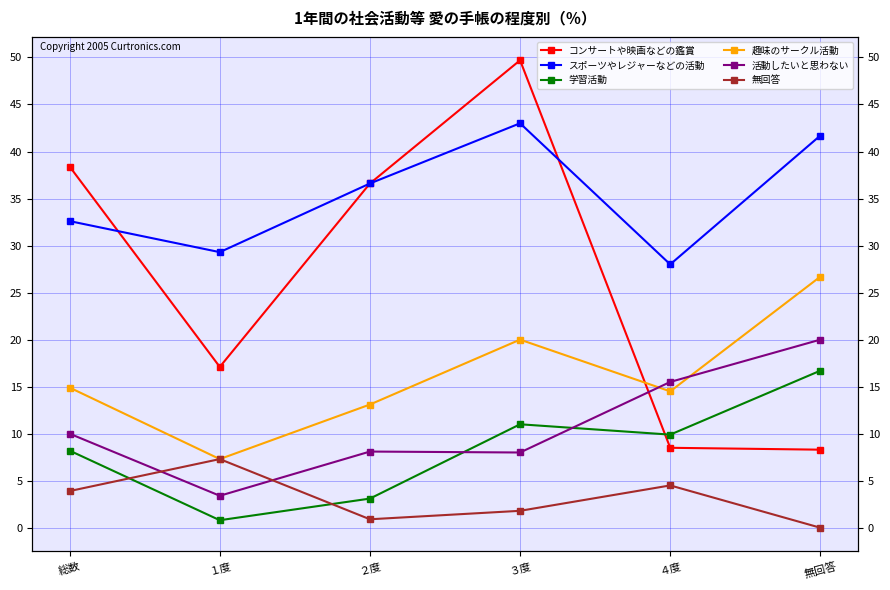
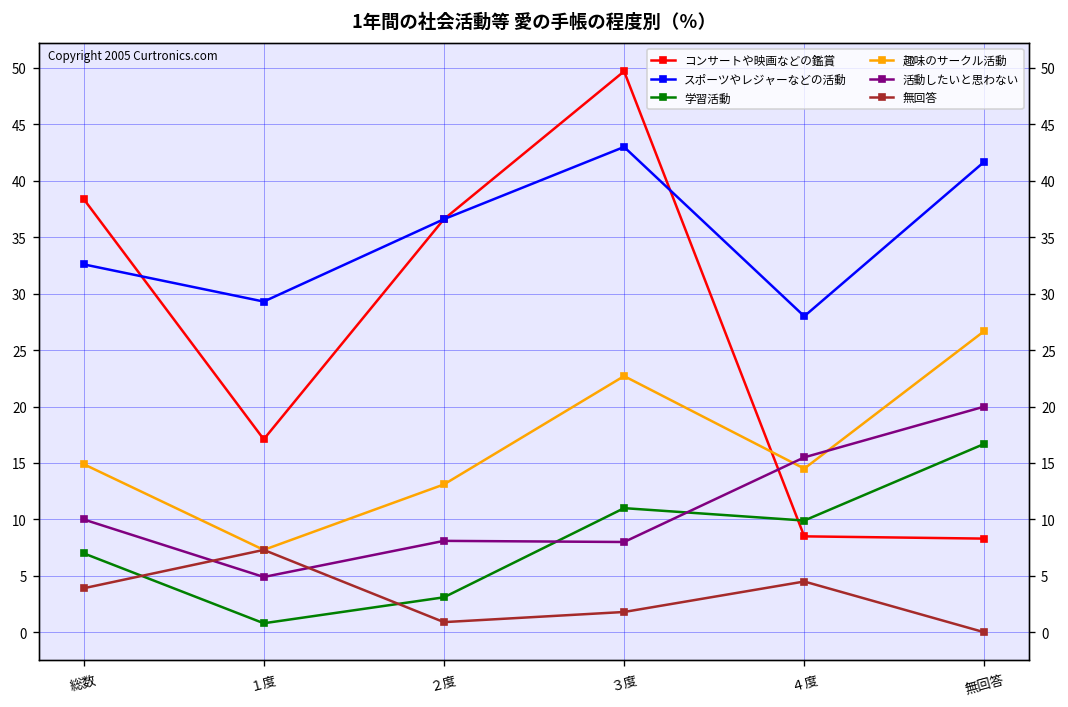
学習活動, 総数: 8 -> 7
活動したいと思わない, １度: 3 -> 5
趣味のサークル活動, ３度: 20 -> 23
